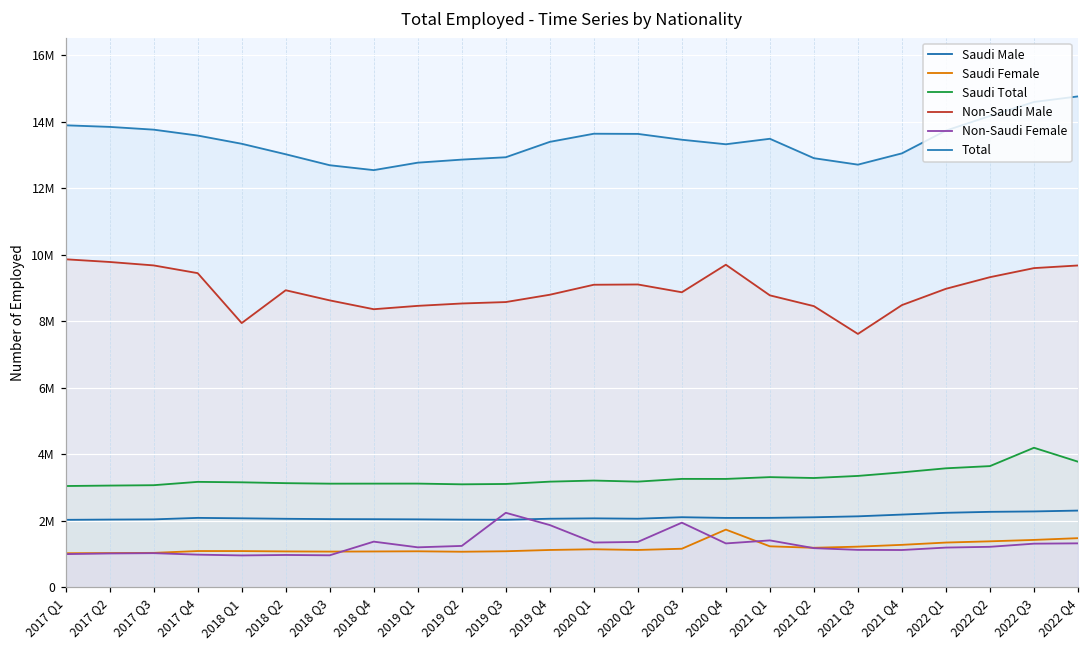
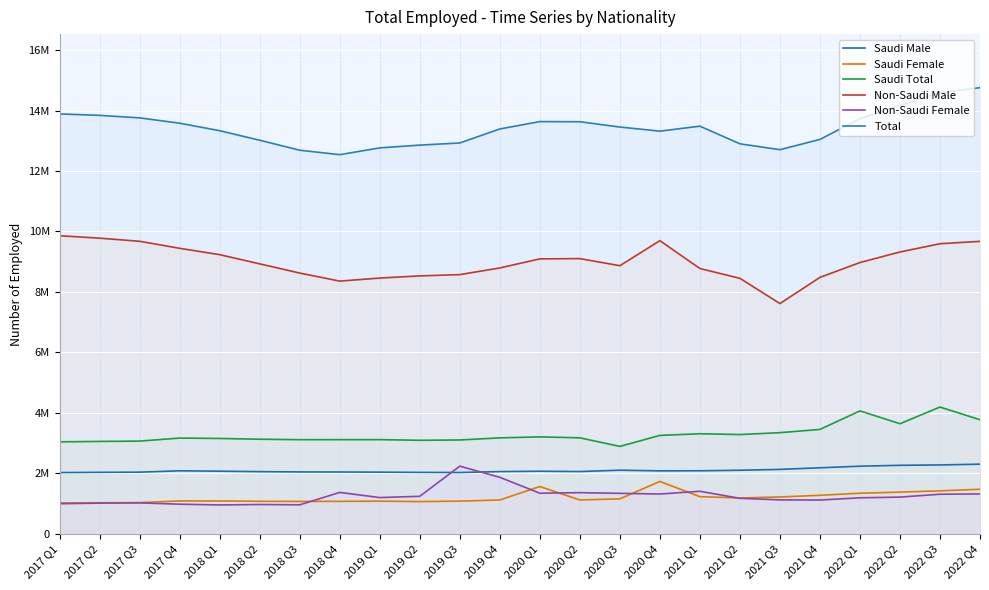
Non-Saudi Male, 2018 Q1: 7900000 -> 9200000
Saudi Female, 2020 Q1: 1100000 -> 1600000
Saudi Total, 2020 Q3: 3300000 -> 2900000
Non-Saudi Female, 2020 Q3: 1900000 -> 1300000
Saudi Total, 2022 Q1: 3600000 -> 4100000
